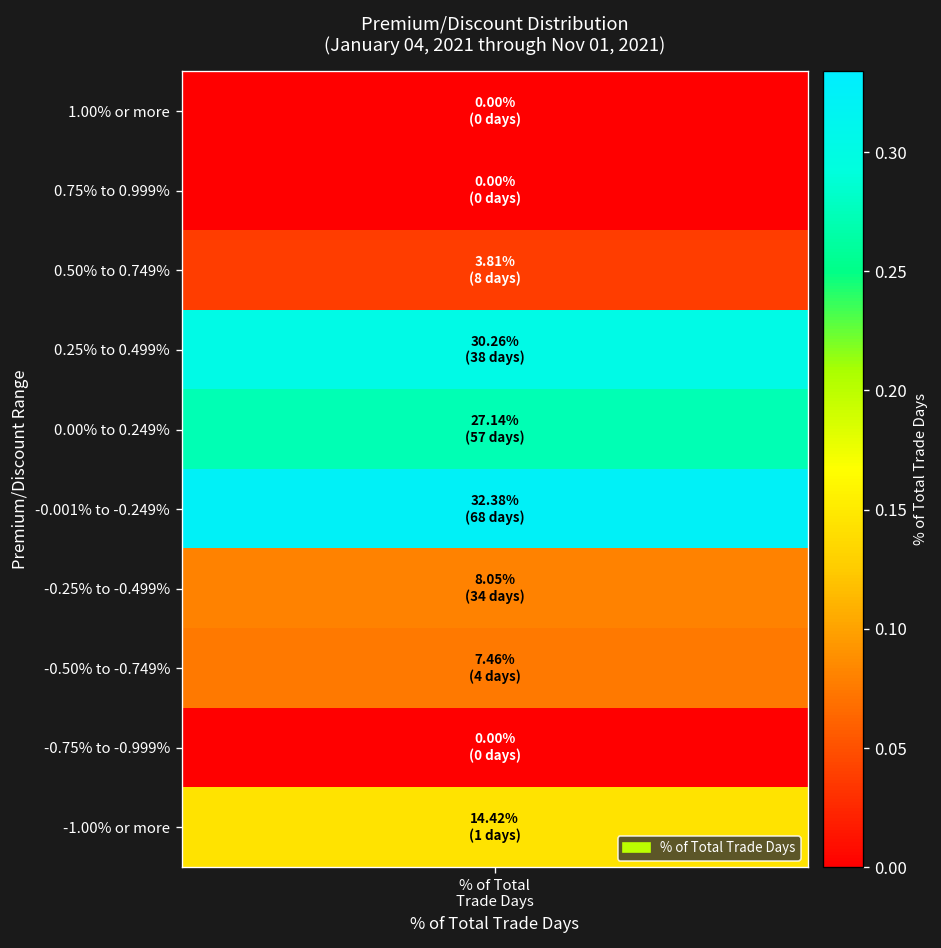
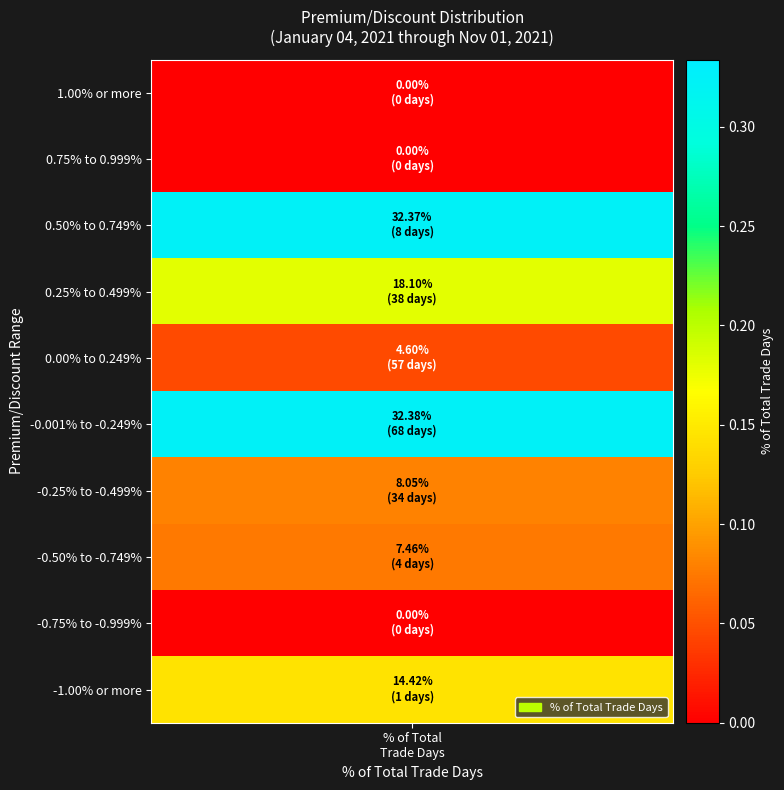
0.50% to 0.749%, % of Total Trade Days: 3.81% -> 32.37%
0.25% to 0.499%, % of Total Trade Days: 30.26% -> 18.10%
0.00% to 0.249%, % of Total Trade Days: 27.14% -> 4.60%
